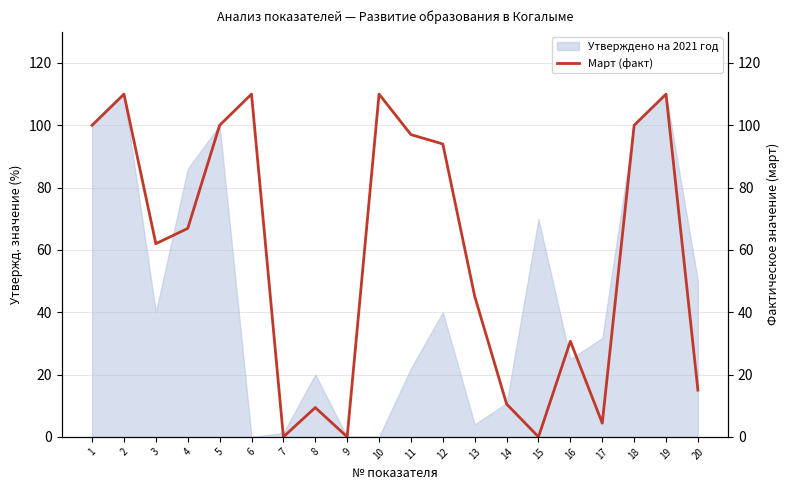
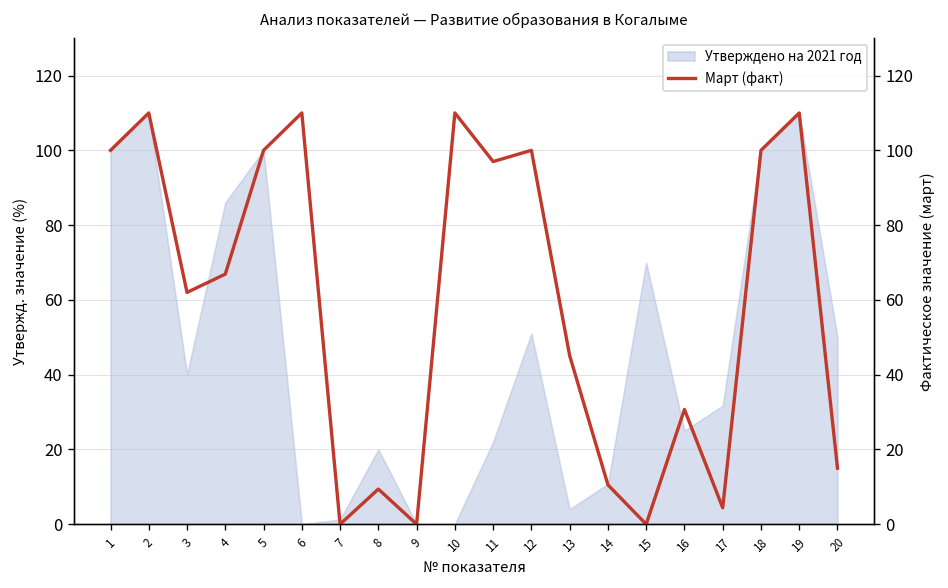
Утверждено на 2021 год, 12: 40 -> 51
Март (факт), 12: 94 -> 100
